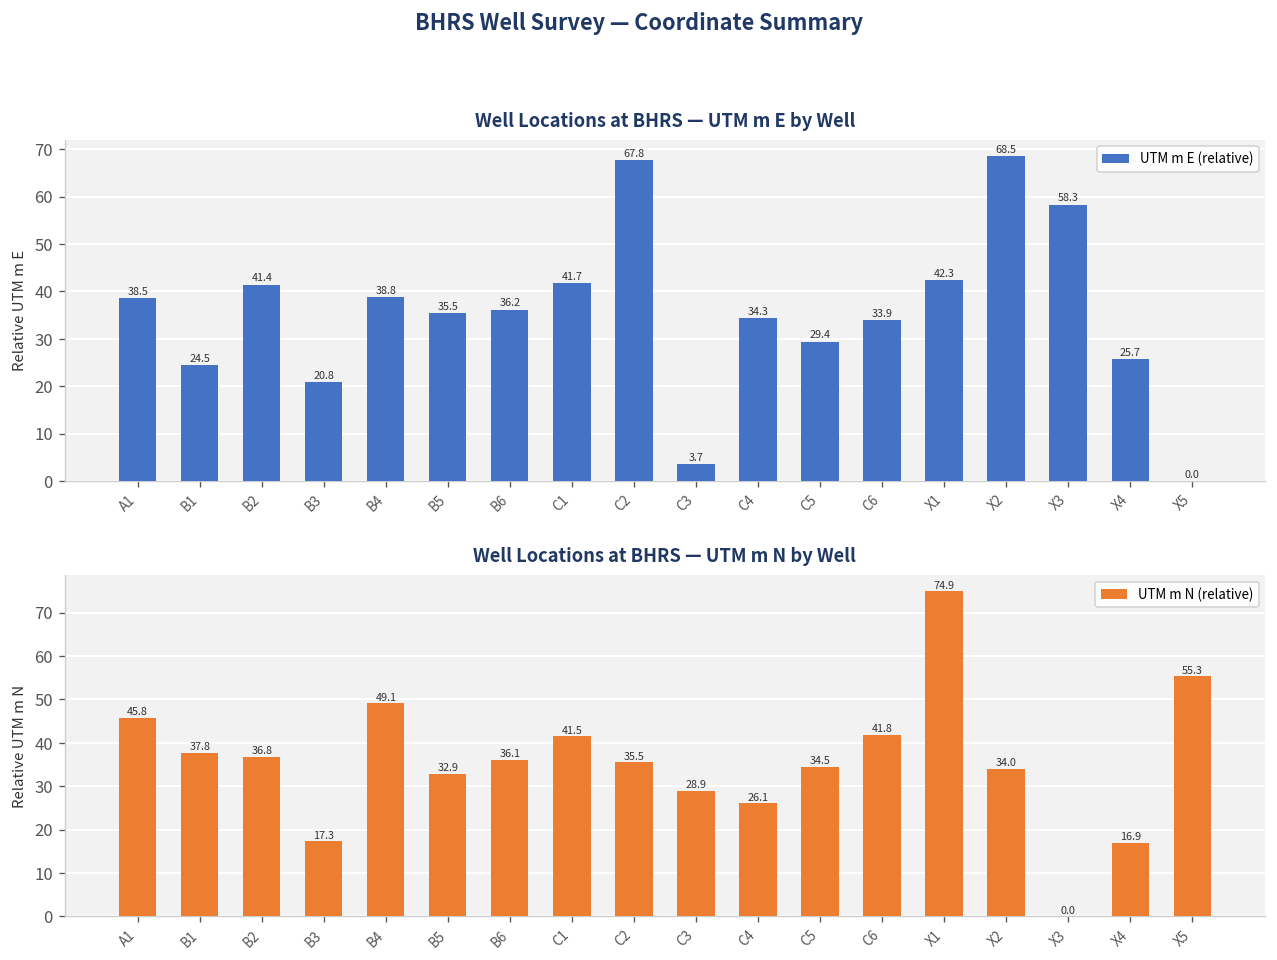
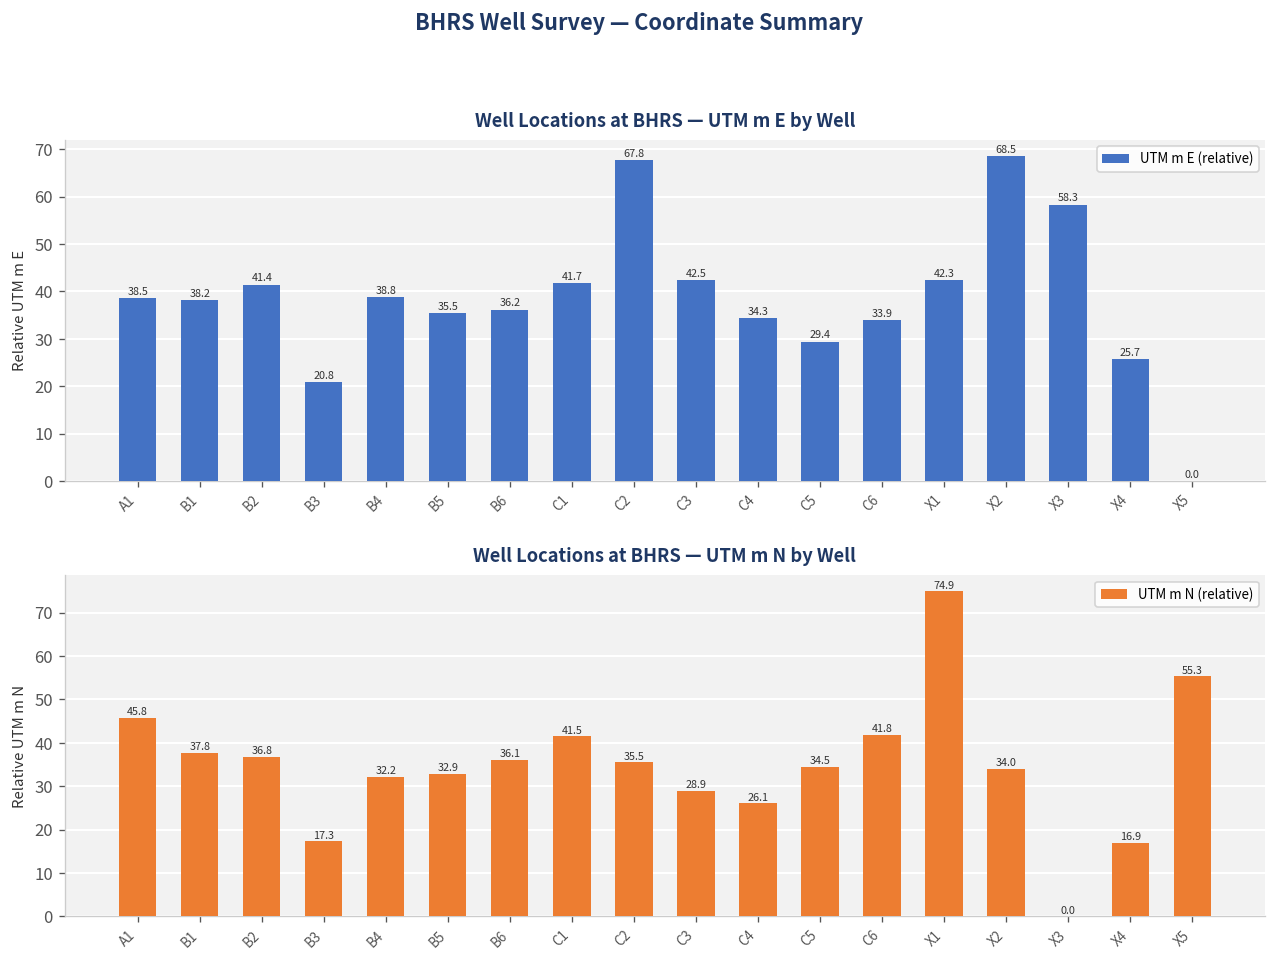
Well Locations at BHRS — UTM m E by Well, B1: 24.5 -> 38.2
Well Locations at BHRS — UTM m E by Well, C3: 3.7 -> 42.5
Well Locations at BHRS — UTM m N by Well, B4: 49.1 -> 32.2
